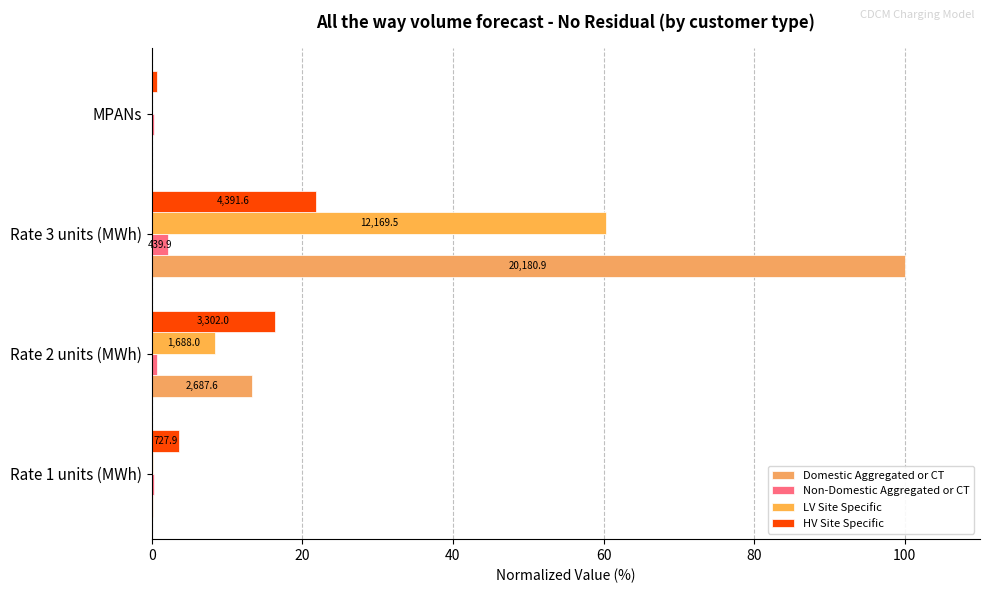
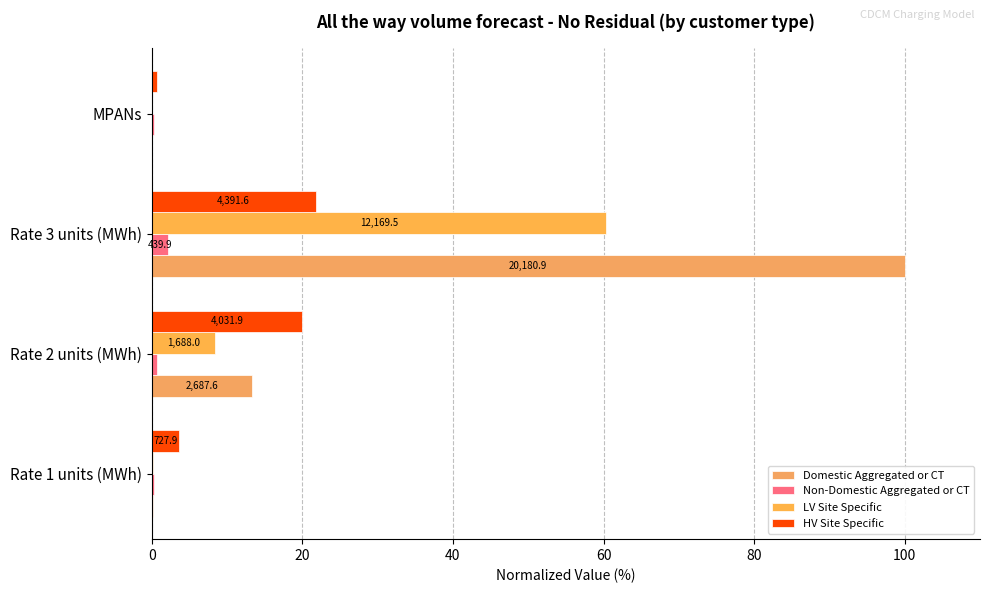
HV Site Specific, Rate 2 units (MWh): 3,302.0 -> 4,031.9
